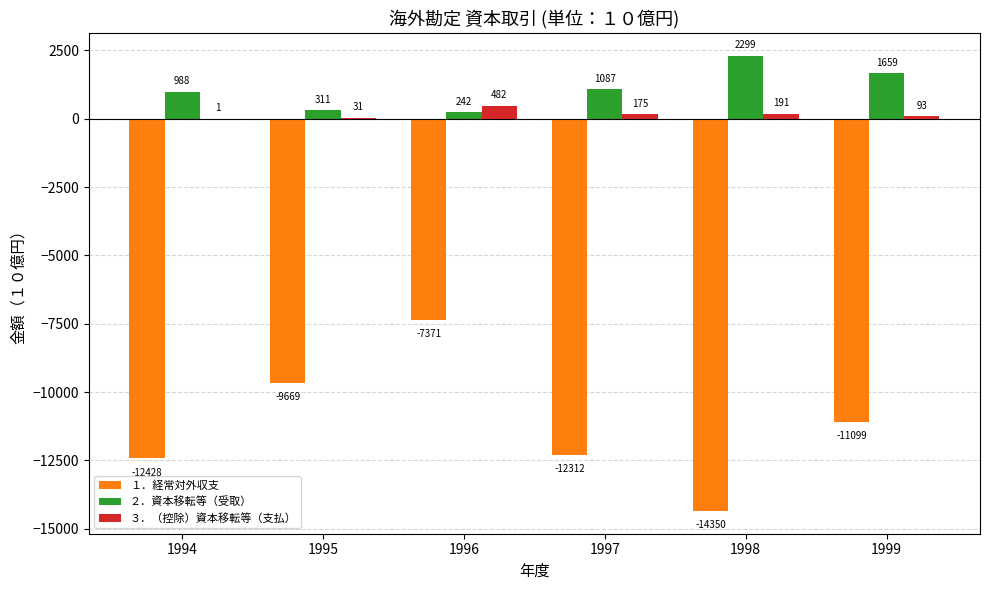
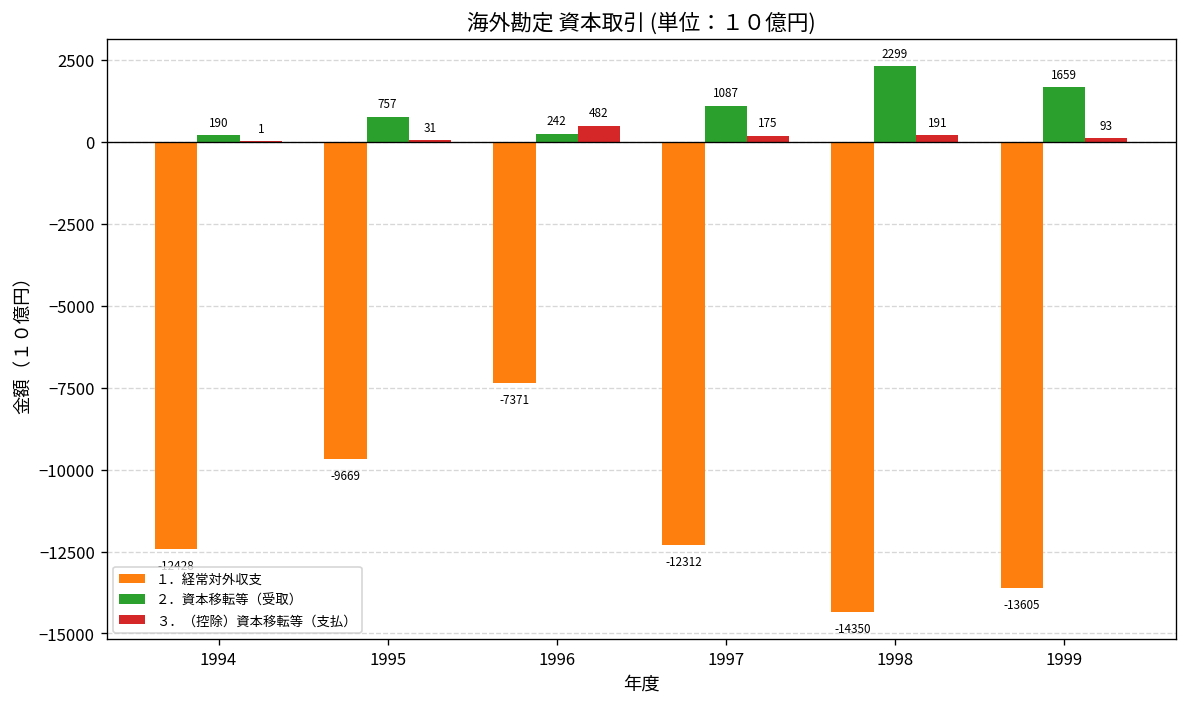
２．資本移転等（受取）, 1994: 988 -> 190
２．資本移転等（受取）, 1995: 311 -> 757
１．経常対外収支, 1999: -11099 -> -13605
